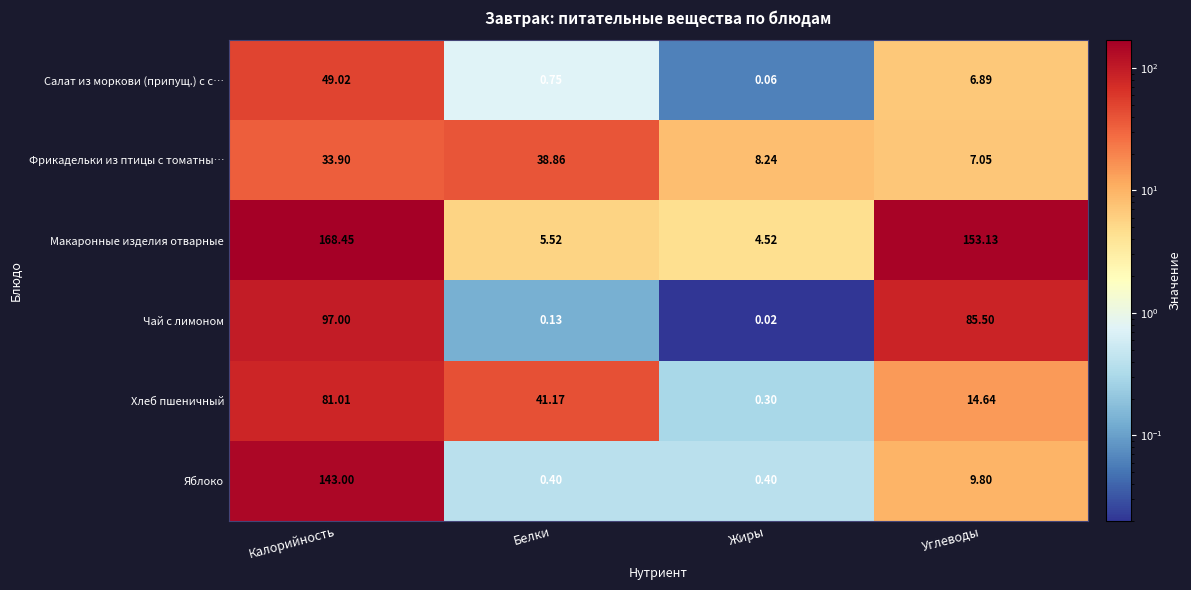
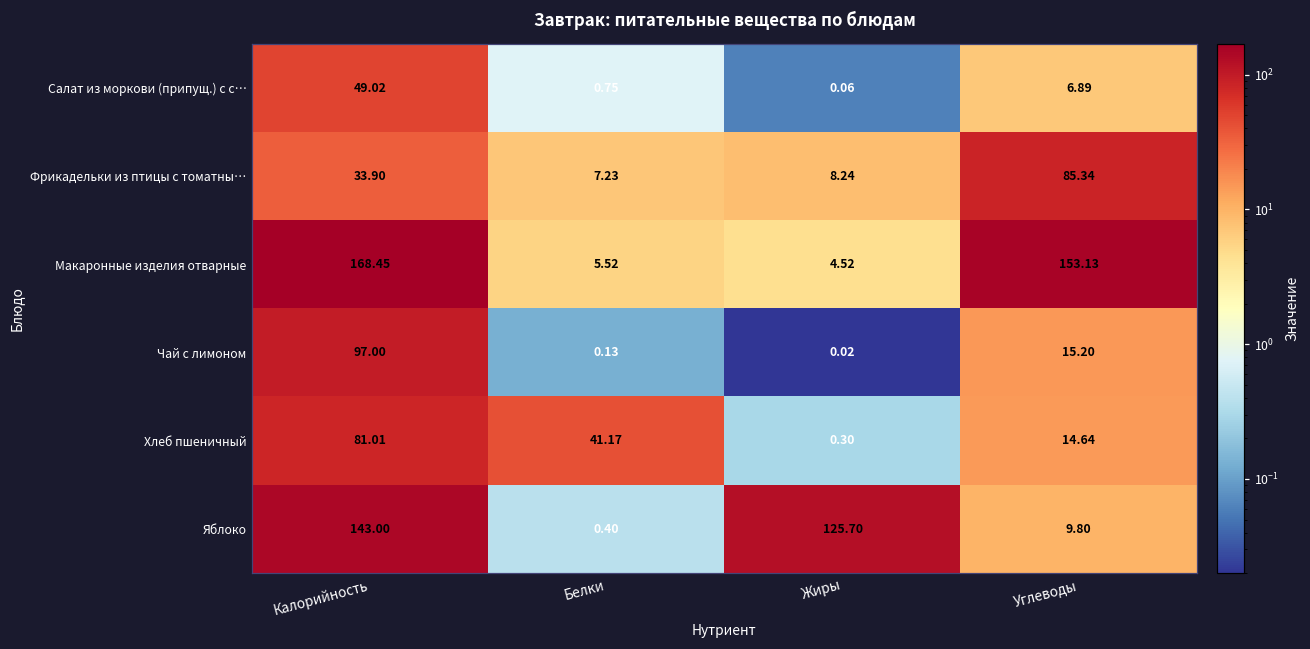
Фрикадельки из птицы с томатны…, Белки: 38.86 -> 7.23
Фрикадельки из птицы с томатны…, Углеводы: 7.05 -> 85.34
Чай с лимоном, Углеводы: 85.50 -> 15.20
Яблоко, Жиры: 0.40 -> 125.70
